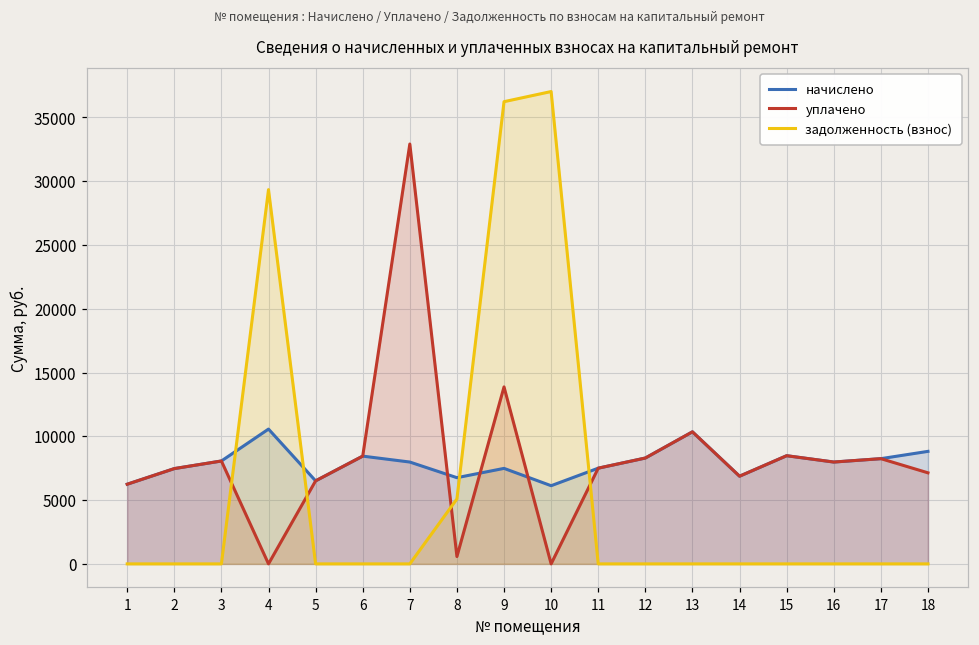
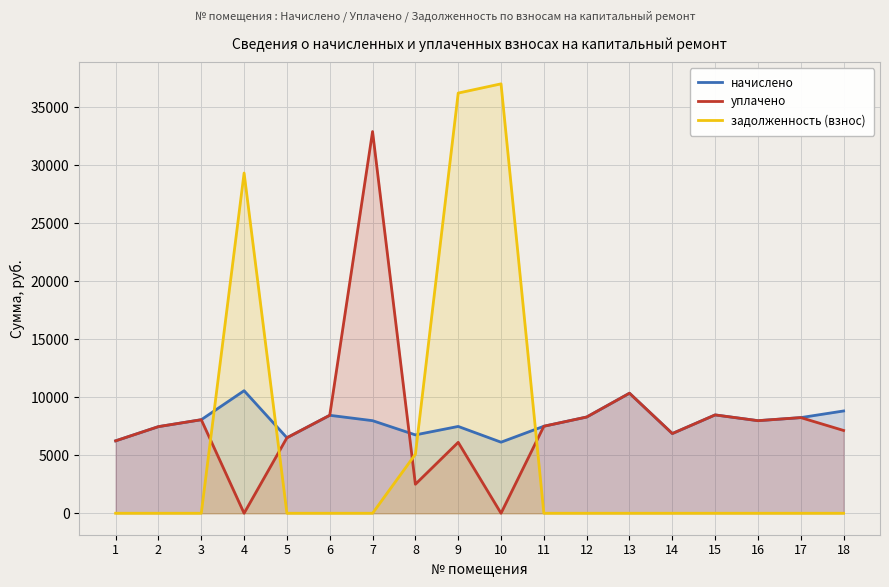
уплачено, 8: 600 -> 2500
уплачено, 9: 13900 -> 6100
